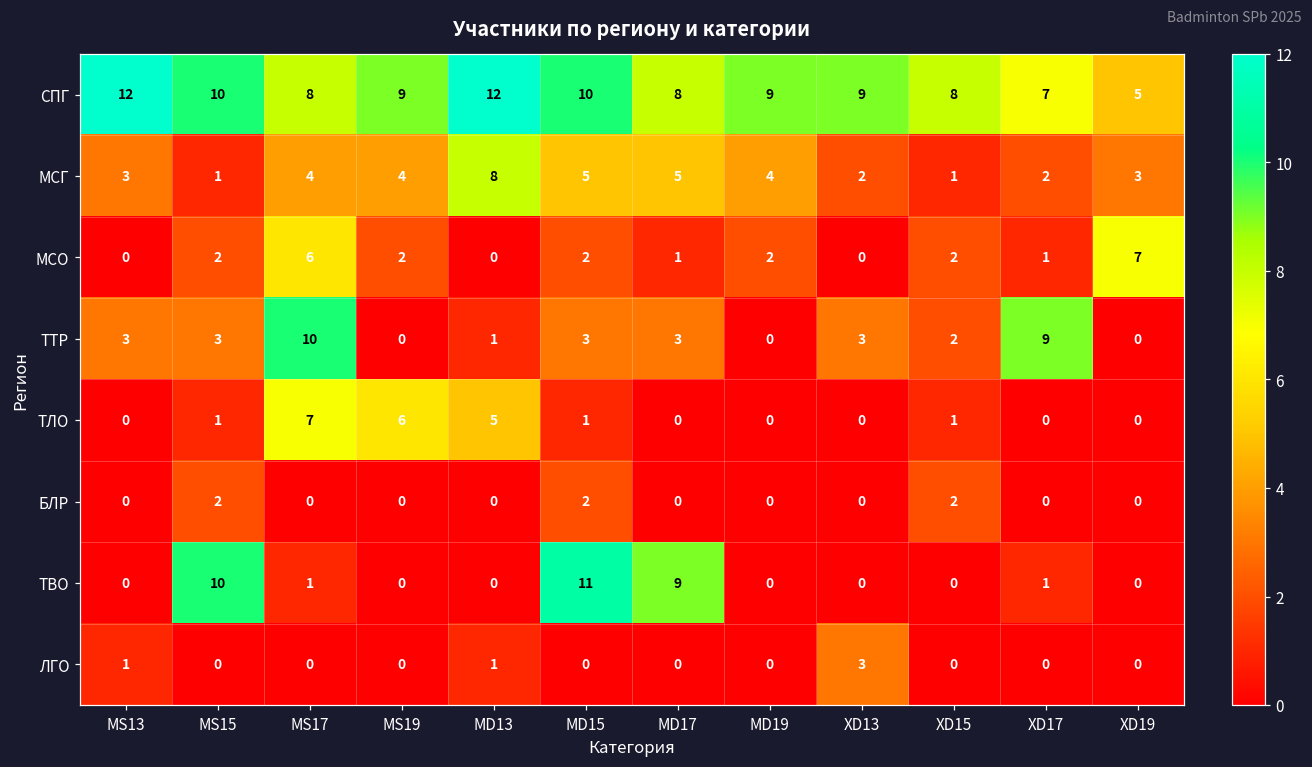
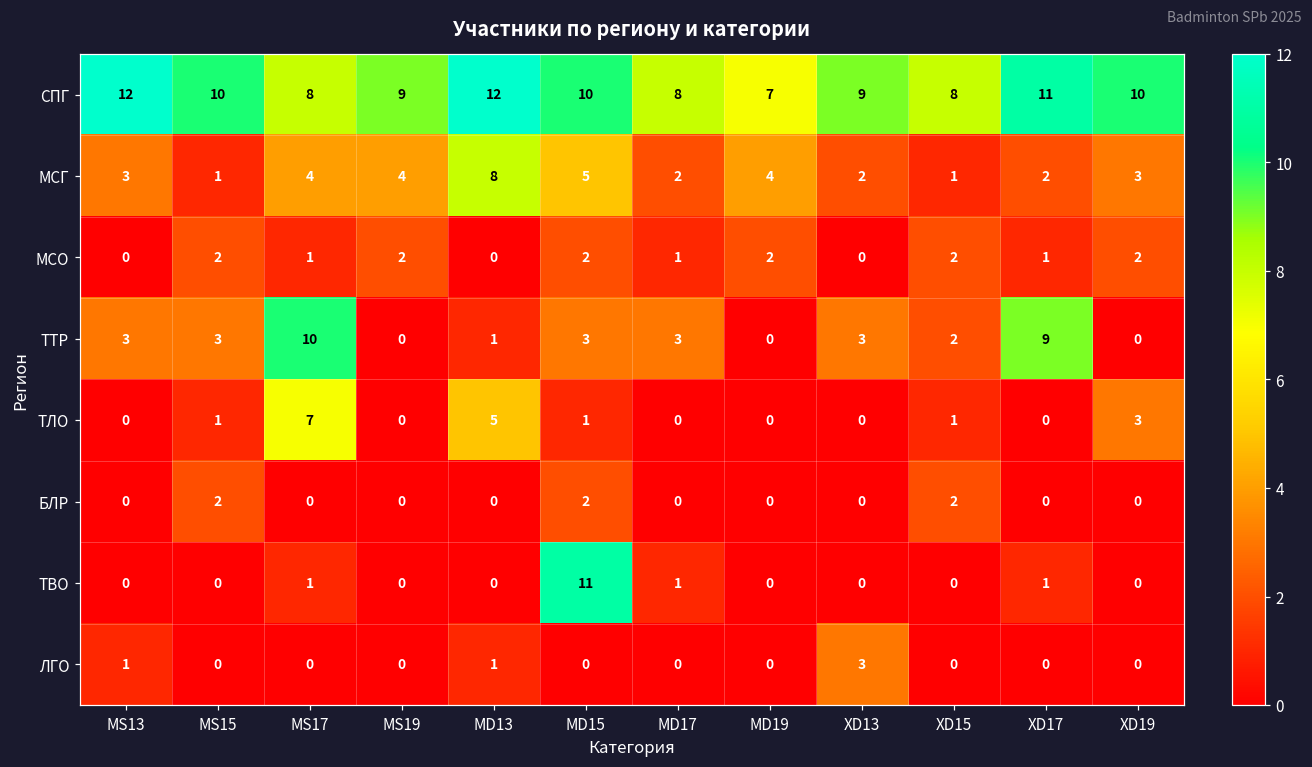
СПГ, MD19: 9 -> 7
СПГ, XD17: 7 -> 11
СПГ, XD19: 5 -> 10
МСГ, MD17: 5 -> 2
МСО, MS17: 6 -> 1
МСО, XD19: 7 -> 2
ТЛО, MS19: 6 -> 0
ТЛО, XD19: 0 -> 3
ТВО, MS15: 10 -> 0
ТВО, MD17: 9 -> 1
